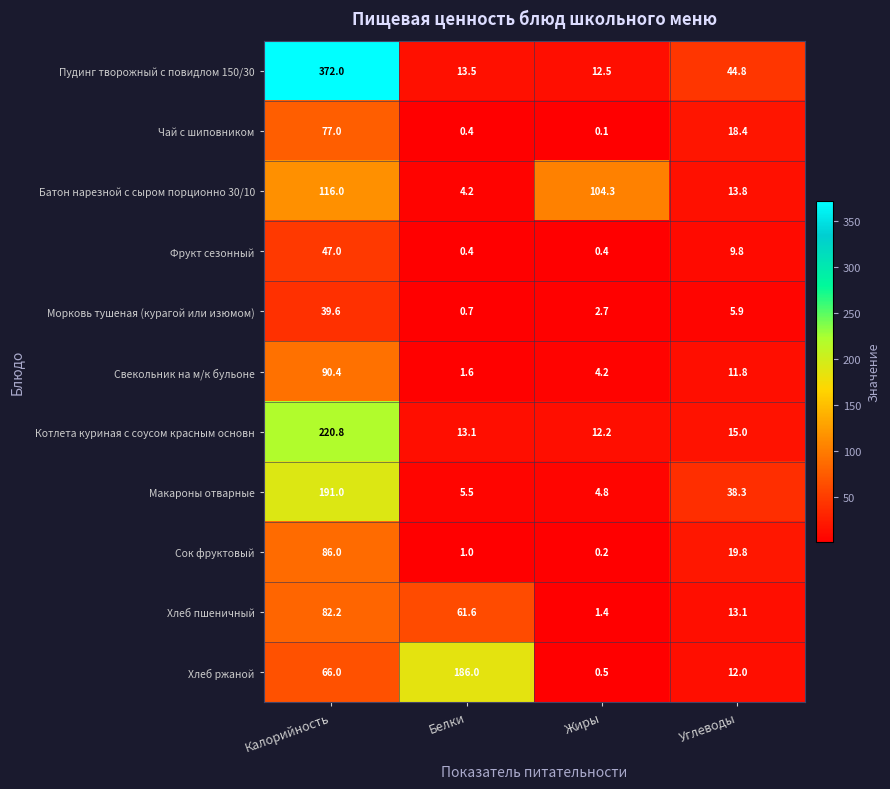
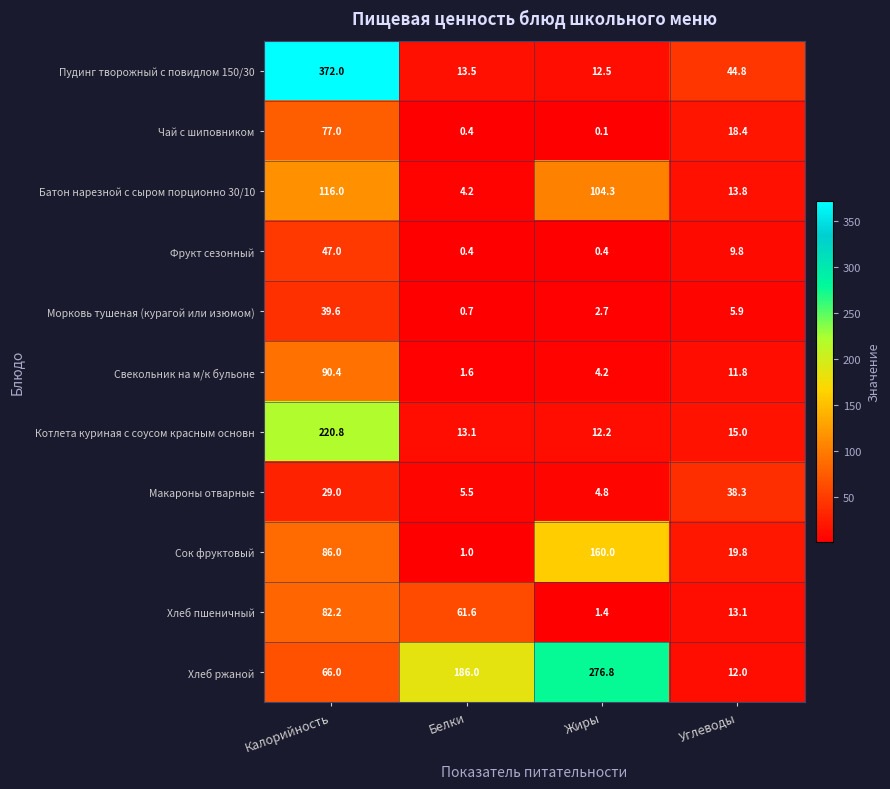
Макароны отварные, Калорийность: 191.0 -> 29.0
Сок фруктовый, Жиры: 0.2 -> 160.0
Хлеб ржаной, Жиры: 0.5 -> 276.8
